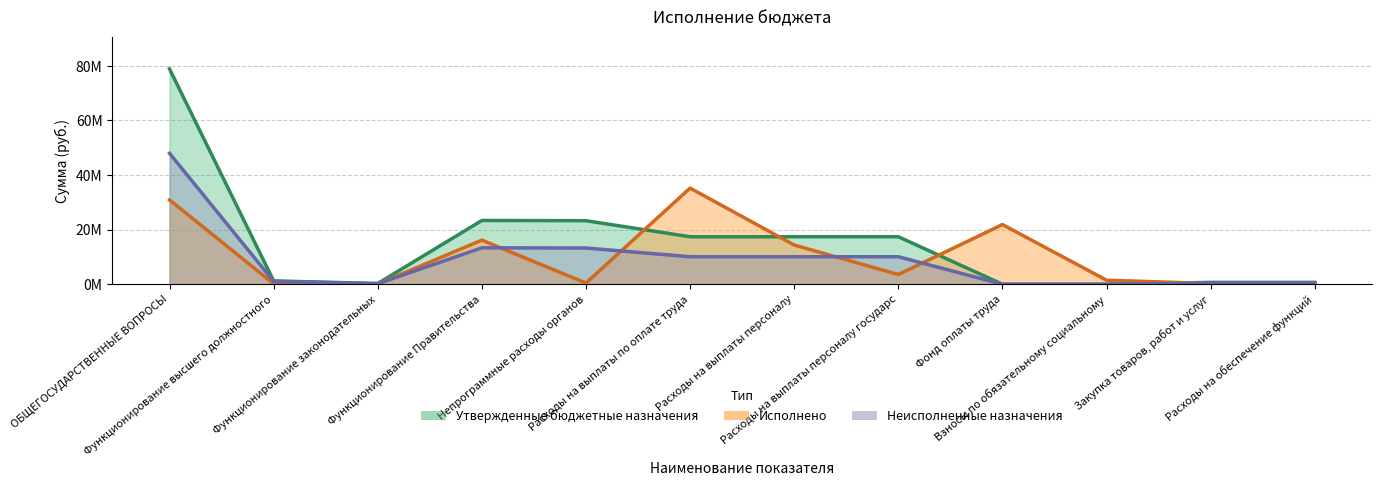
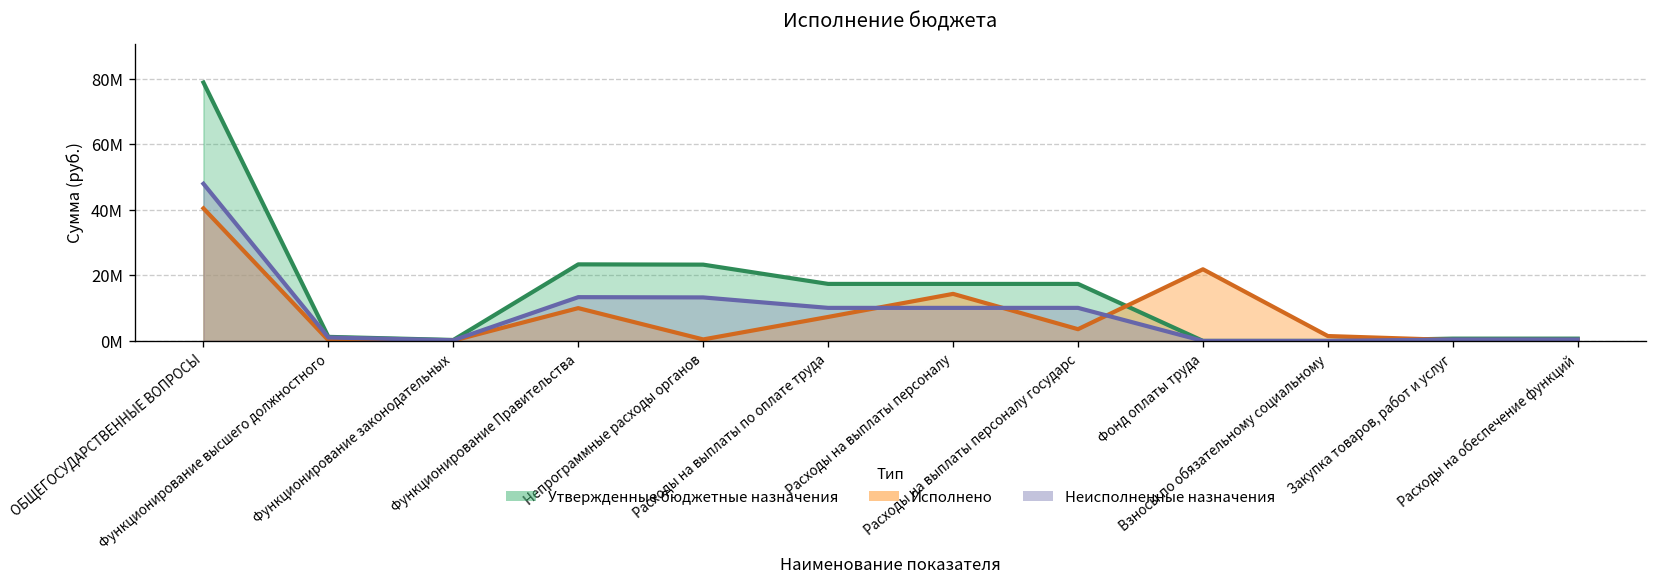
Исполнено, ОБЩЕГОСУДАРСТВЕННЫЕ ВОПРОСЫ: 31000000 -> 40000000
Исполнено, Функционирование Правительства: 16000000 -> 10000000
Исполнено, Расходы на выплаты по оплате труда: 35000000 -> 7000000
